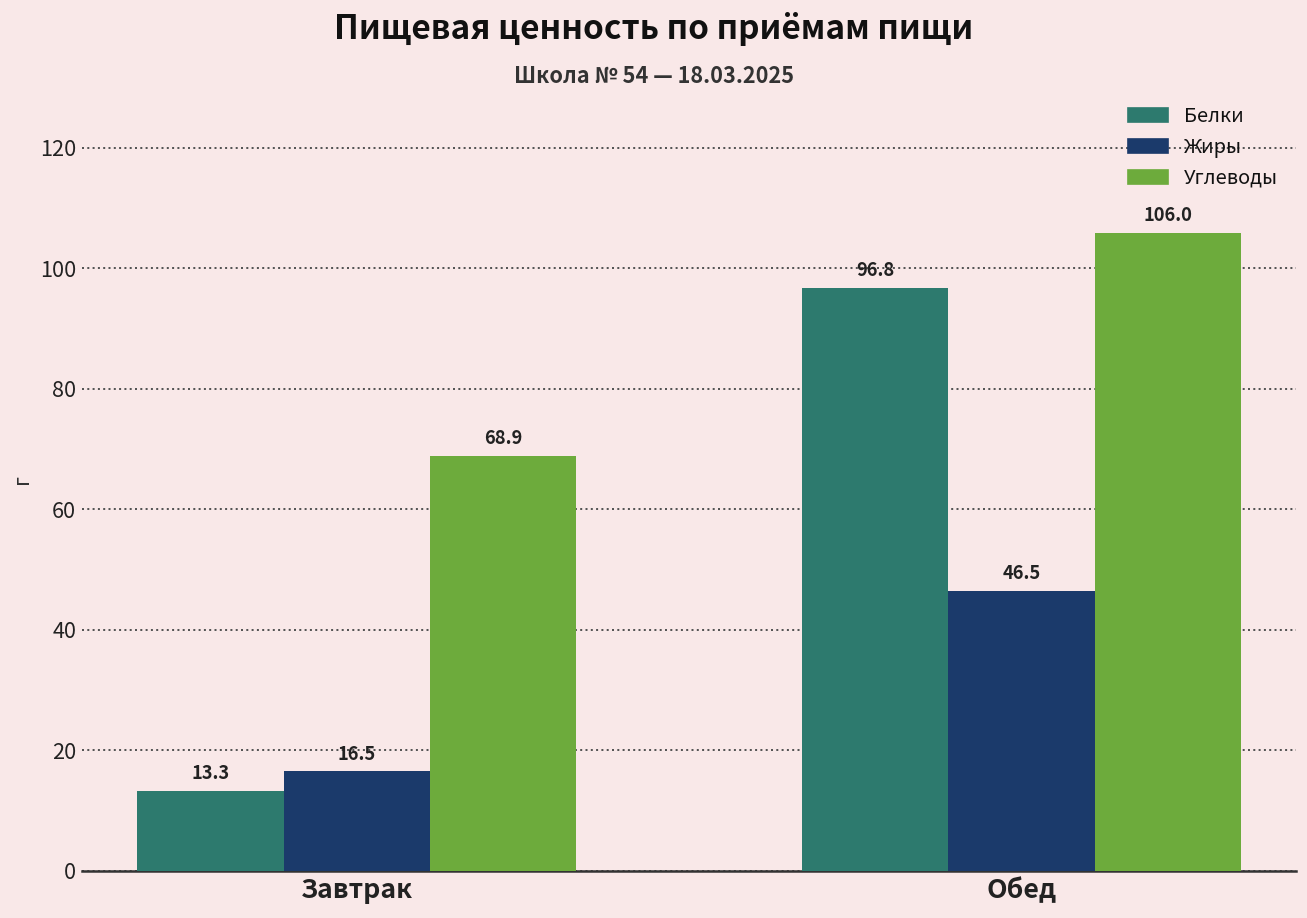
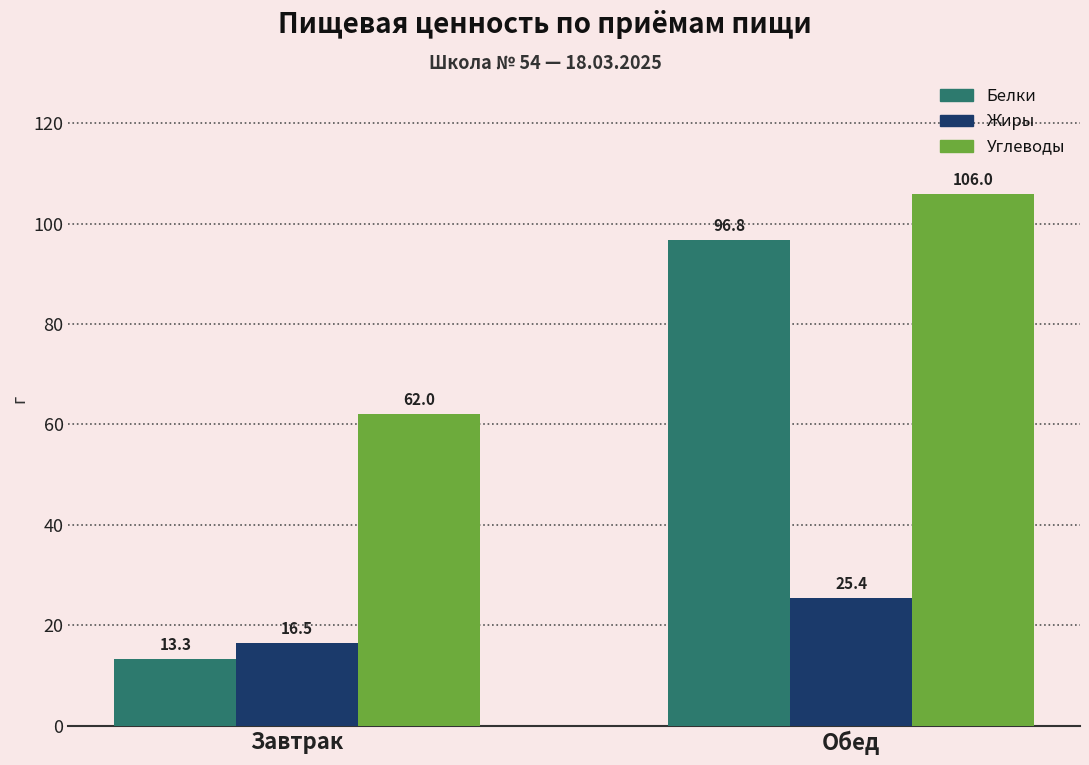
Углеводы, Завтрак: 68.9 -> 62.0
Жиры, Обед: 46.5 -> 25.4
